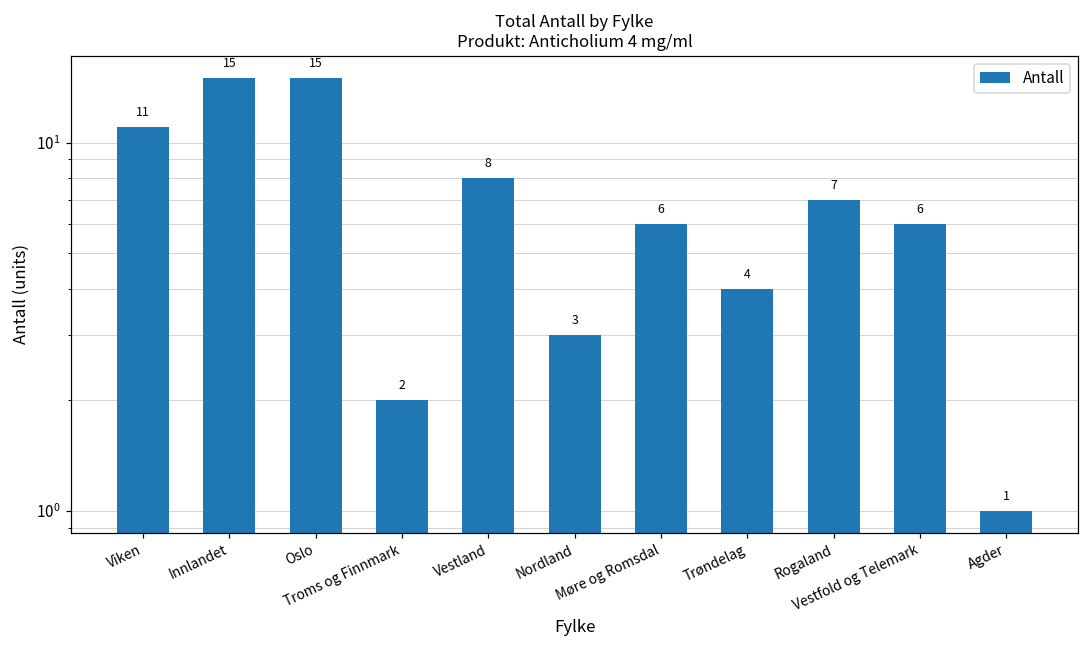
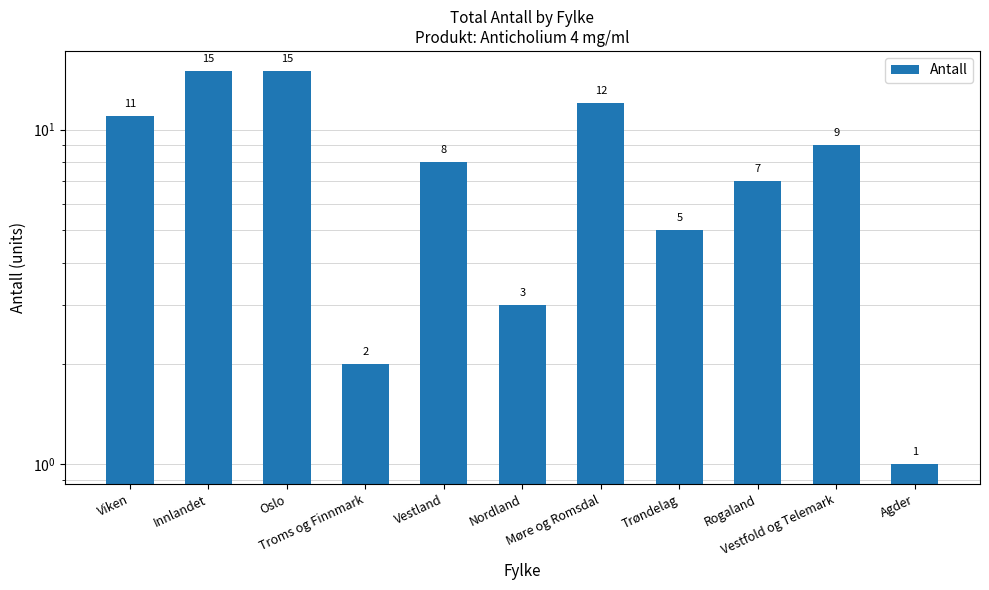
Møre og Romsdal: 6 -> 12
Trøndelag: 4 -> 5
Vestfold og Telemark: 6 -> 9
